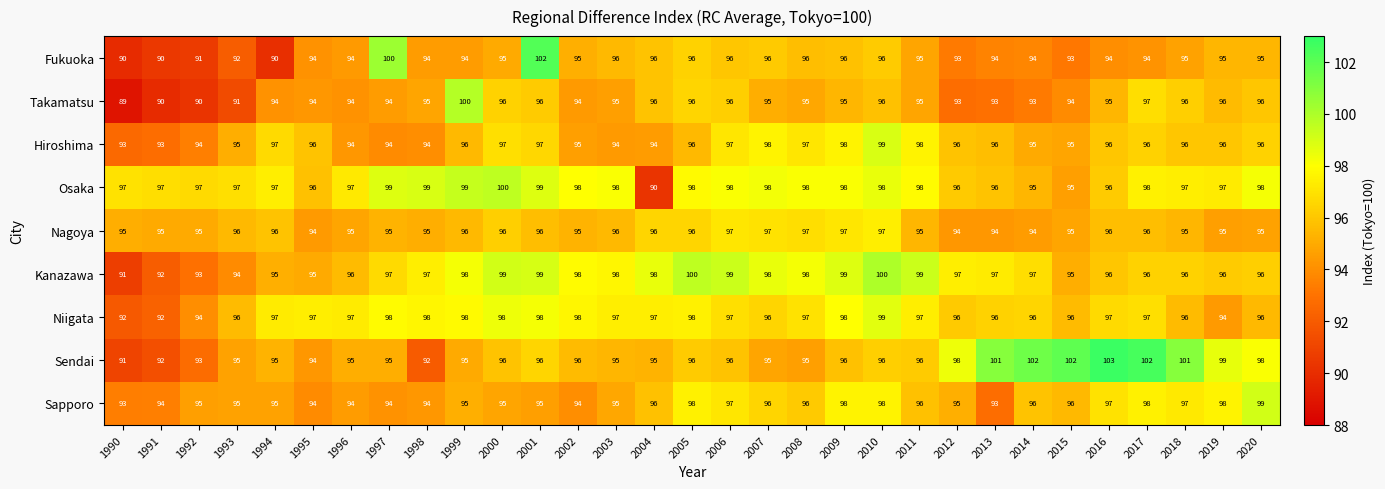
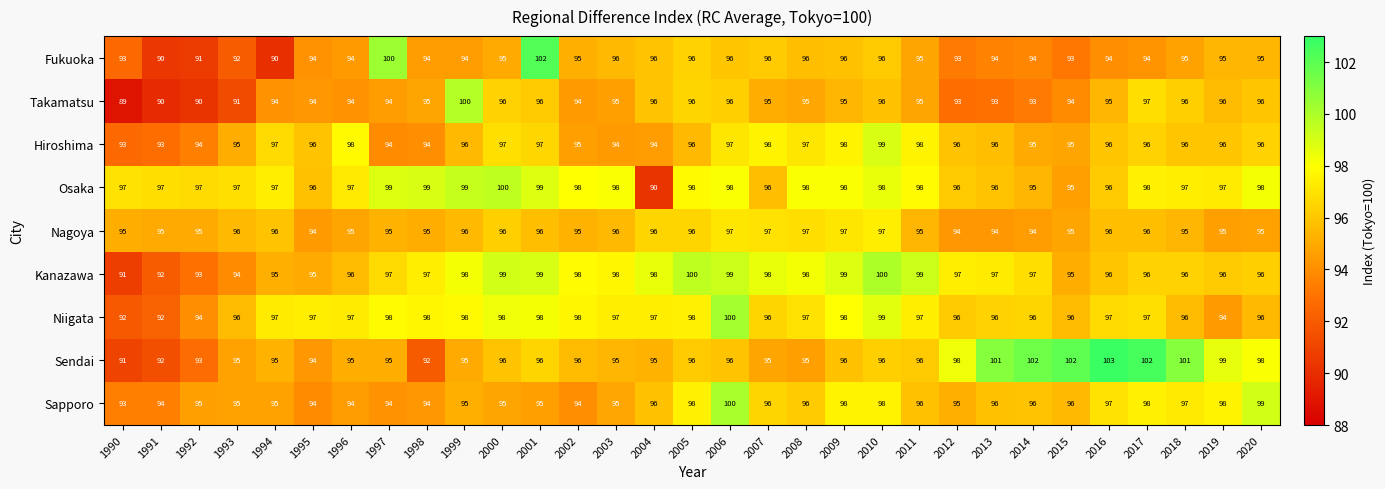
Fukuoka, 1990: 90 -> 93
Hiroshima, 1996: 94 -> 98
Osaka, 2007: 98 -> 96
Niigata, 2006: 97 -> 100
Sapporo, 2006: 97 -> 100
Sapporo, 2013: 93 -> 96
